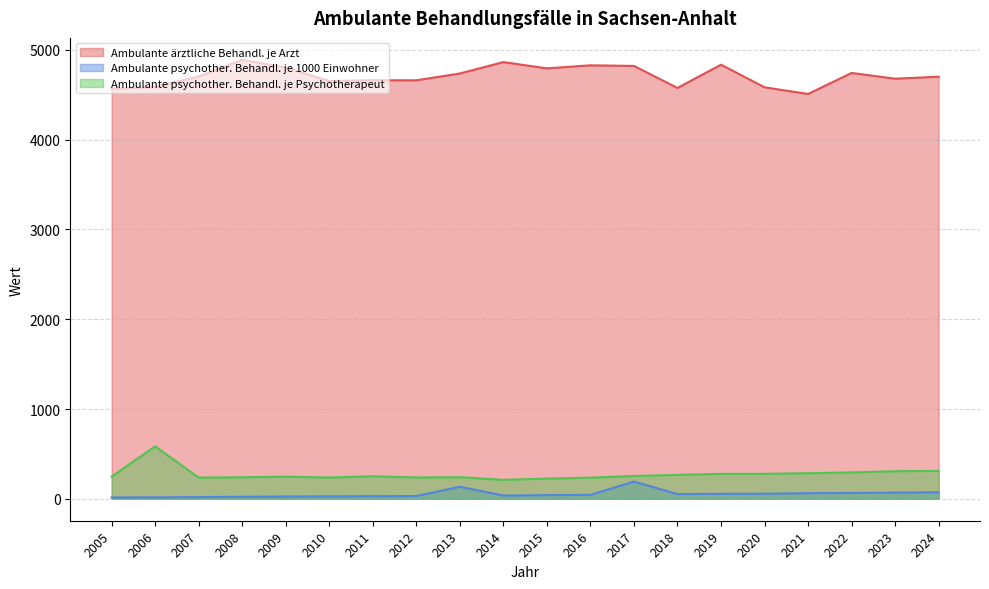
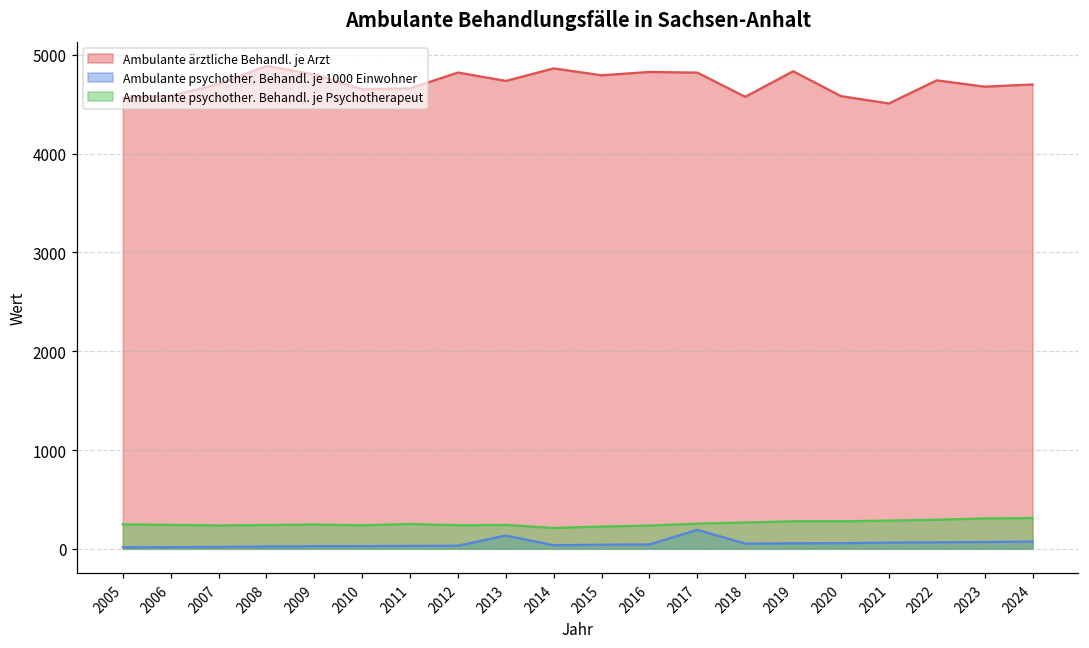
Ambulante psychother. Behandl. je Psychotherapeut, 2006: 600 -> 200
Ambulante ärztliche Behandl. je Arzt, 2012: 4700 -> 4800
